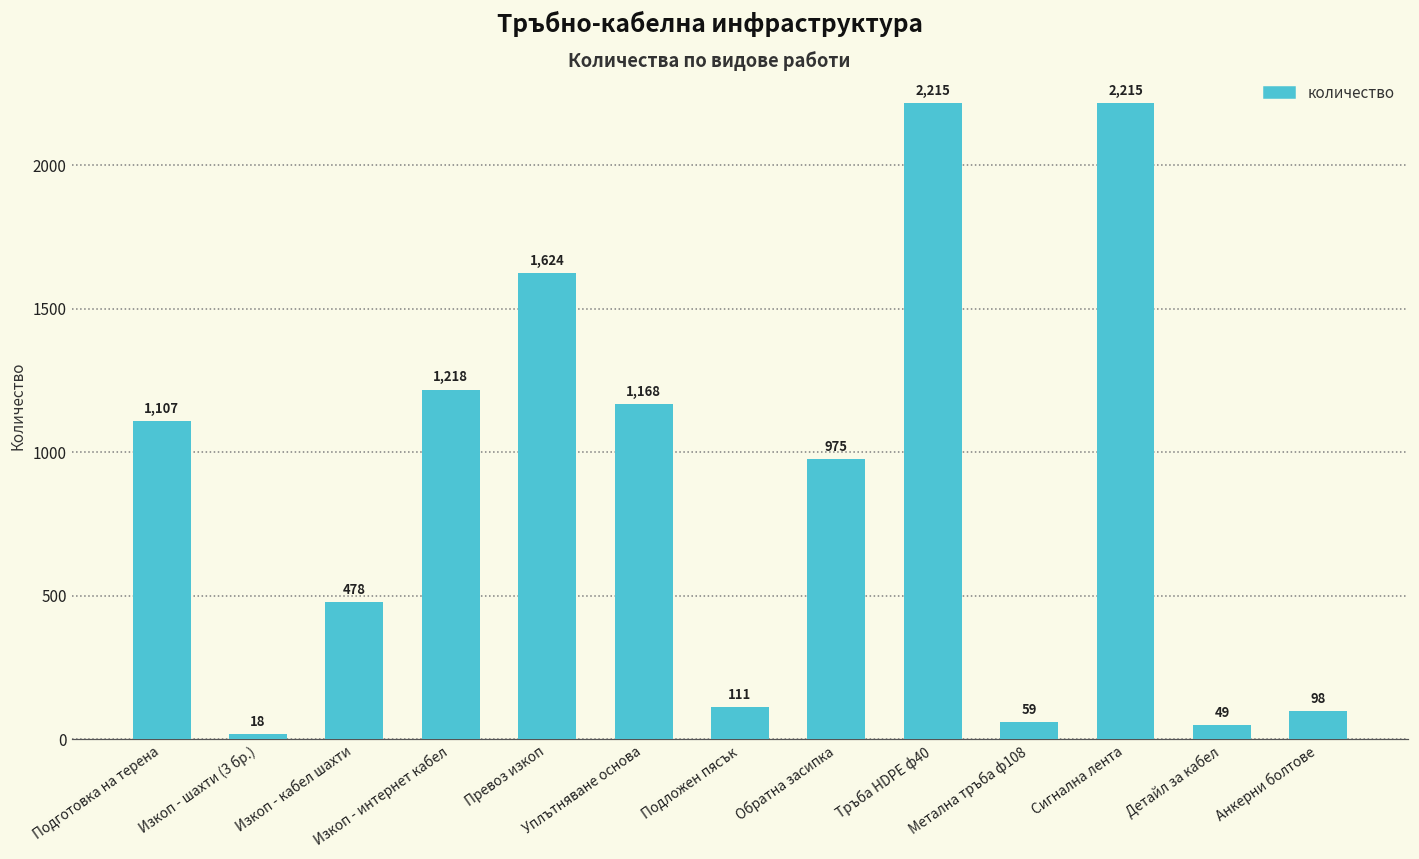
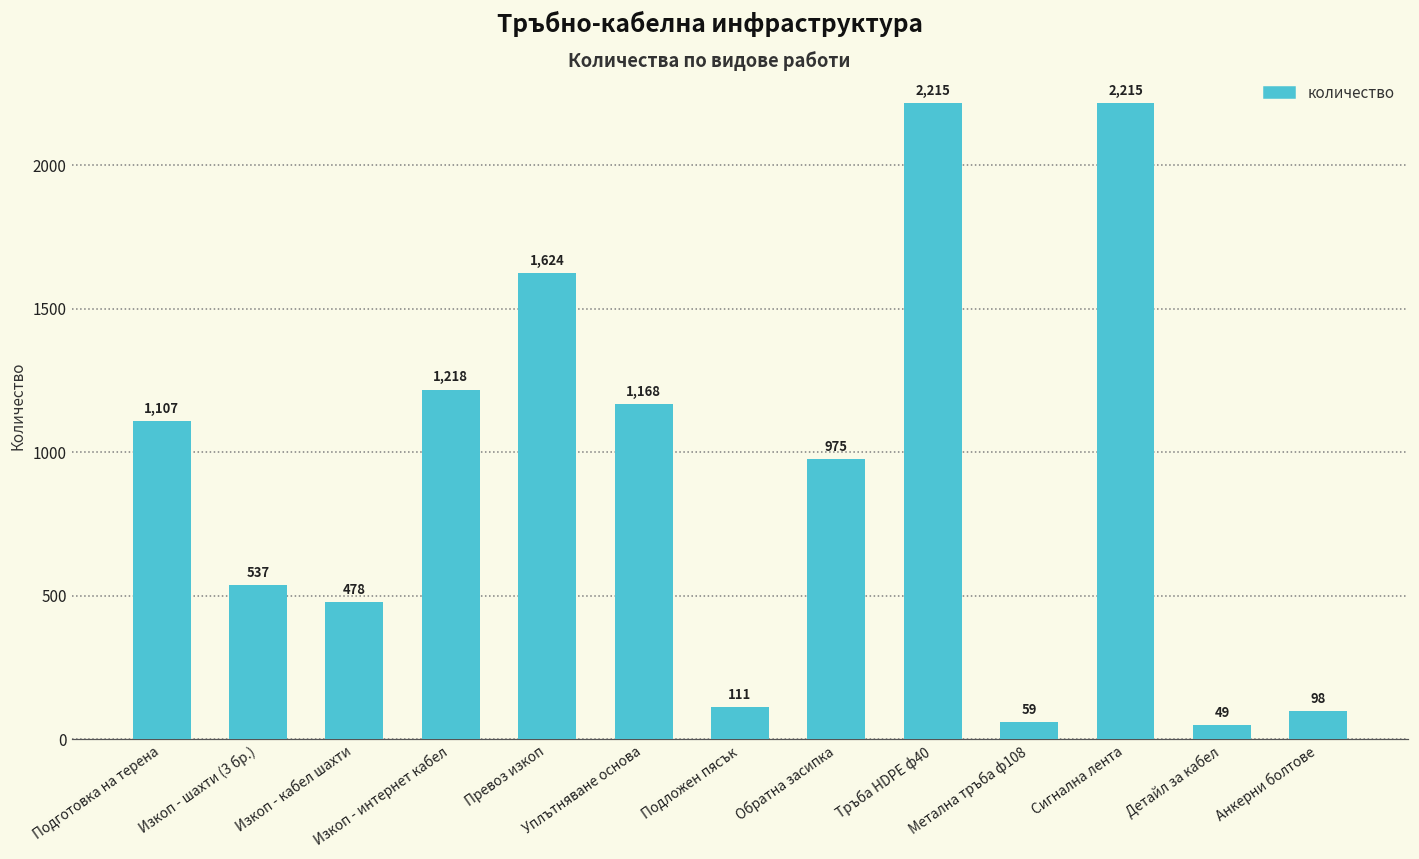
Изкоп - шахти (3 бр.): 18 -> 537
